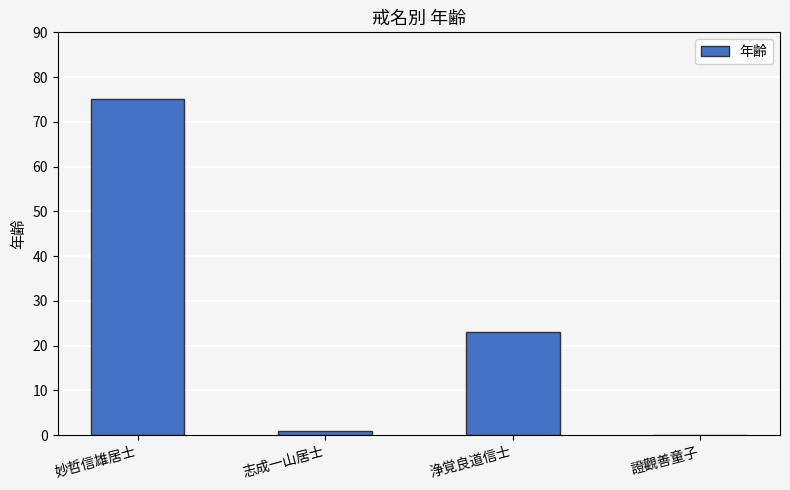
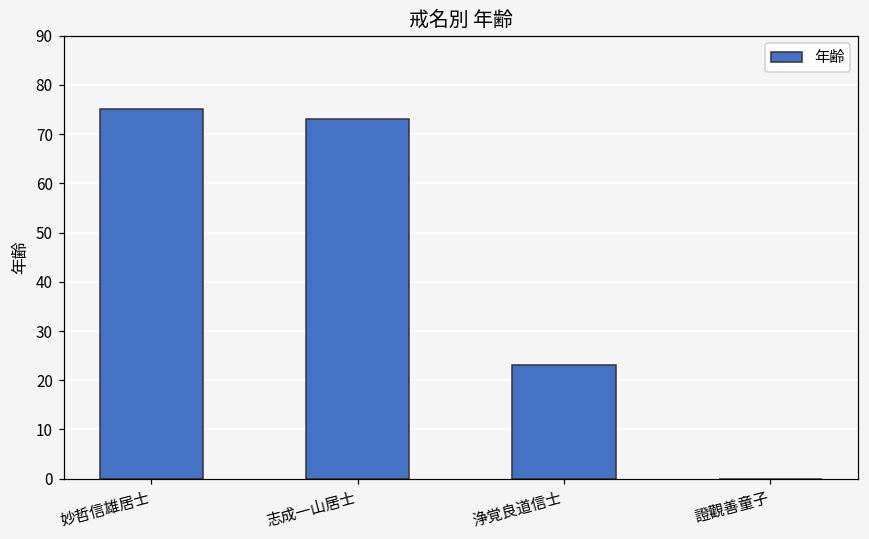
志成一山居士: 1 -> 73
